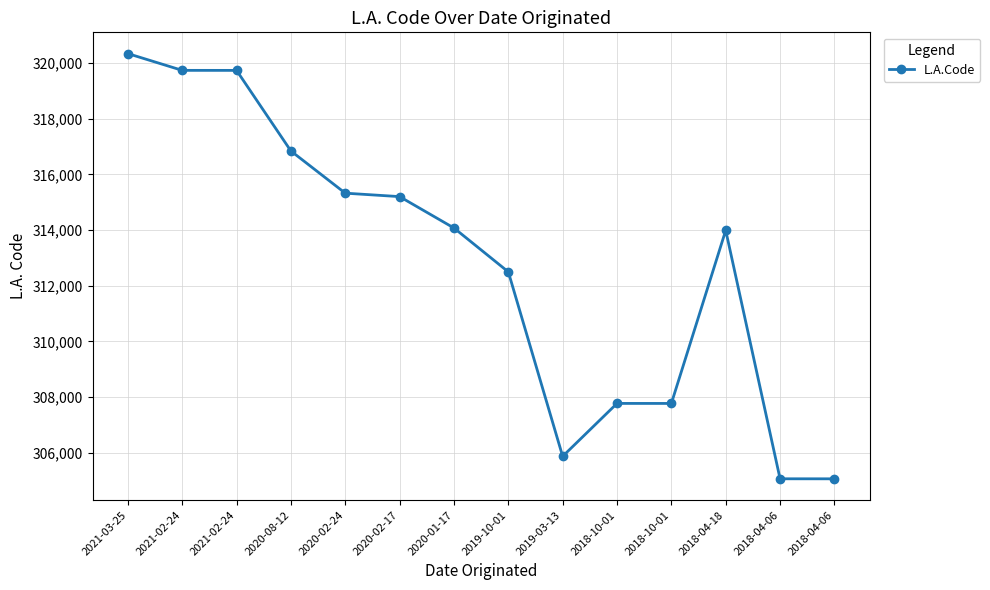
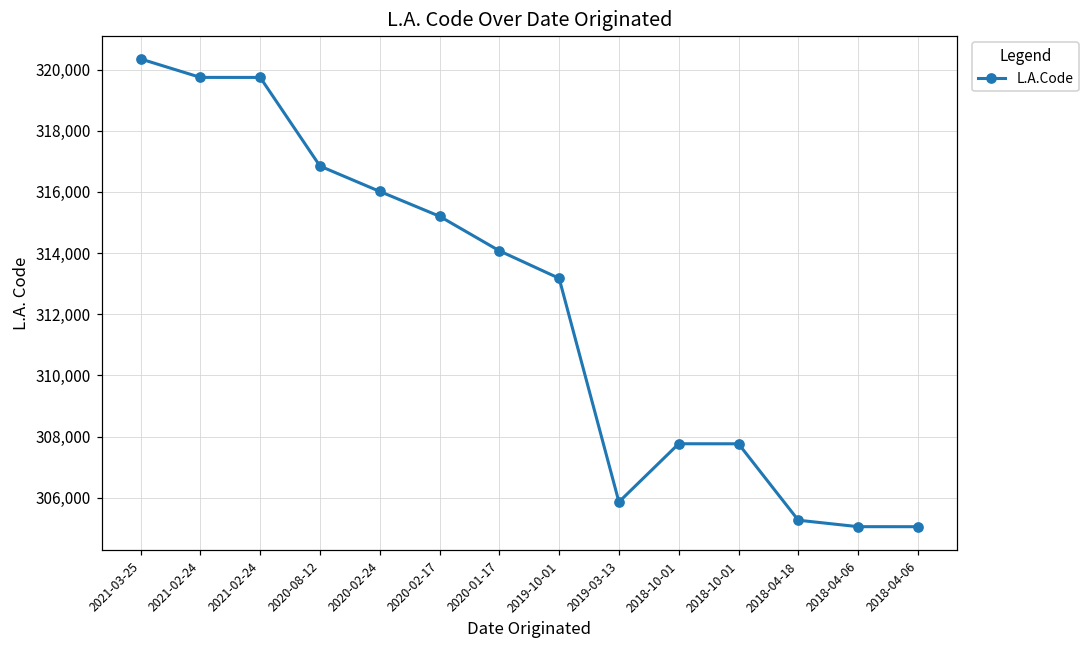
2020-02-24: 315,300 -> 316,000
2019-10-01: 312,500 -> 313,200
2018-04-18: 314,000 -> 305,300
